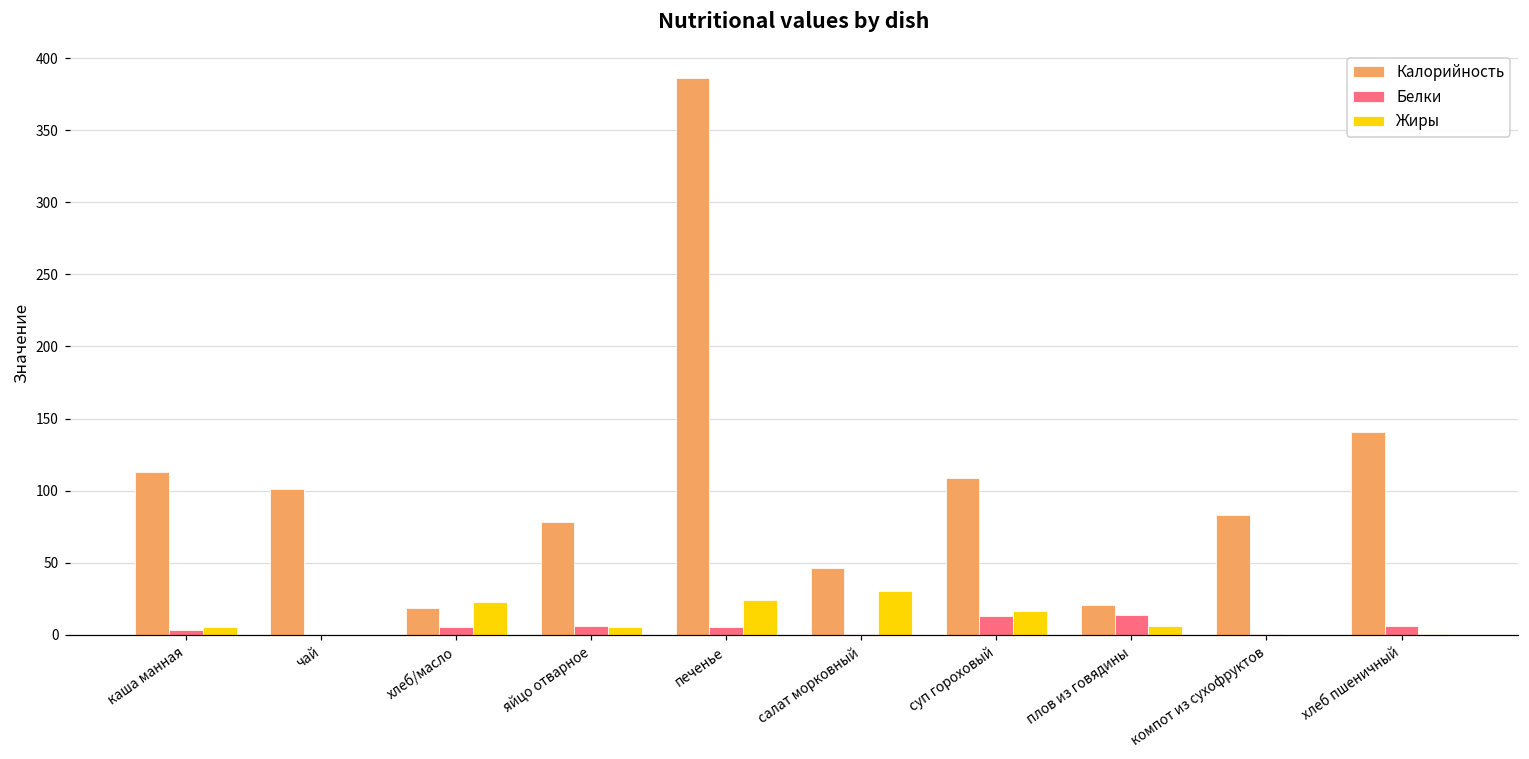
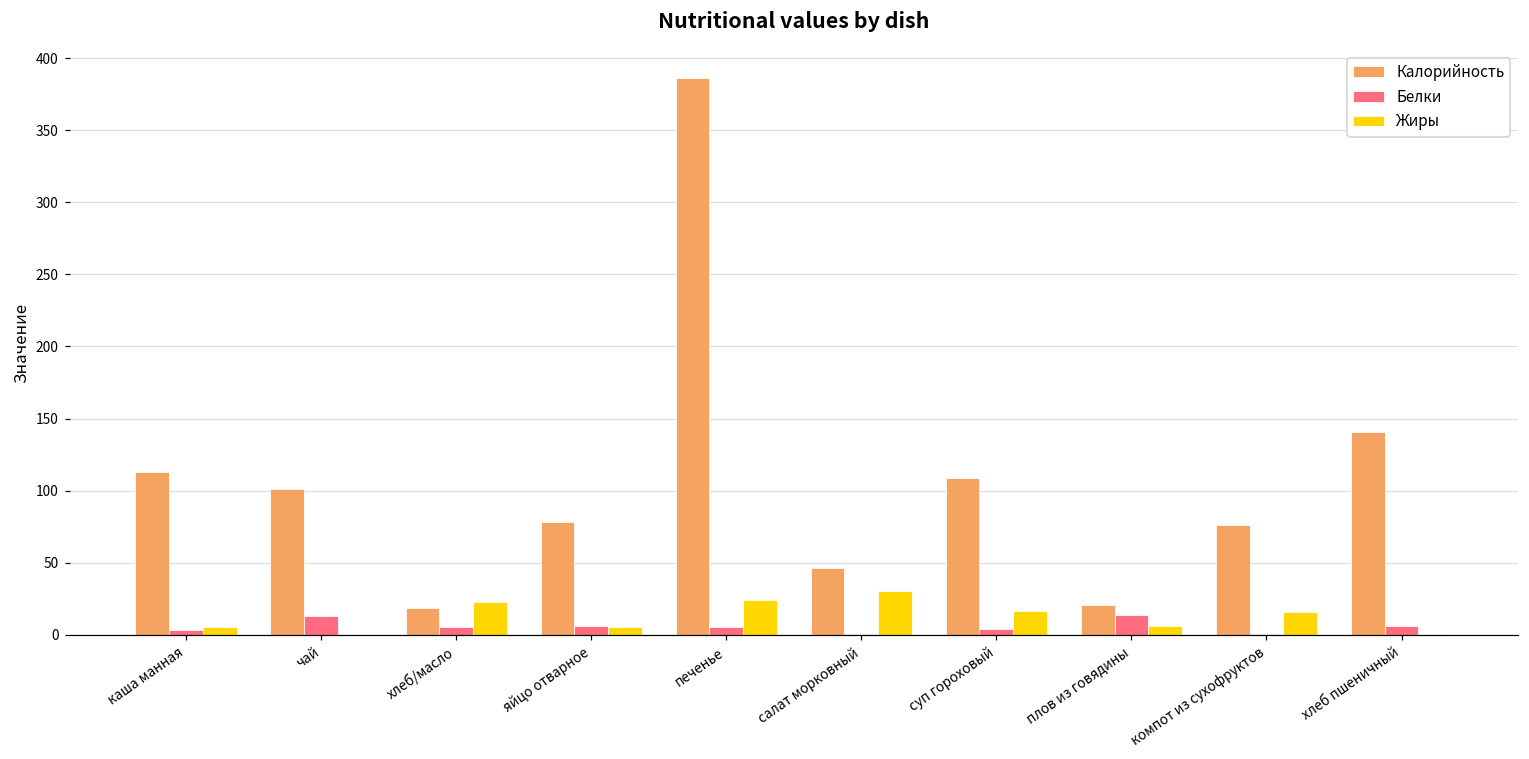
Белки, чай: 0 -> 13
Белки, суп гороховый: 13 -> 4
Калорийность, компот из сухофруктов: 83 -> 76
Жиры, компот из сухофруктов: 0 -> 16
